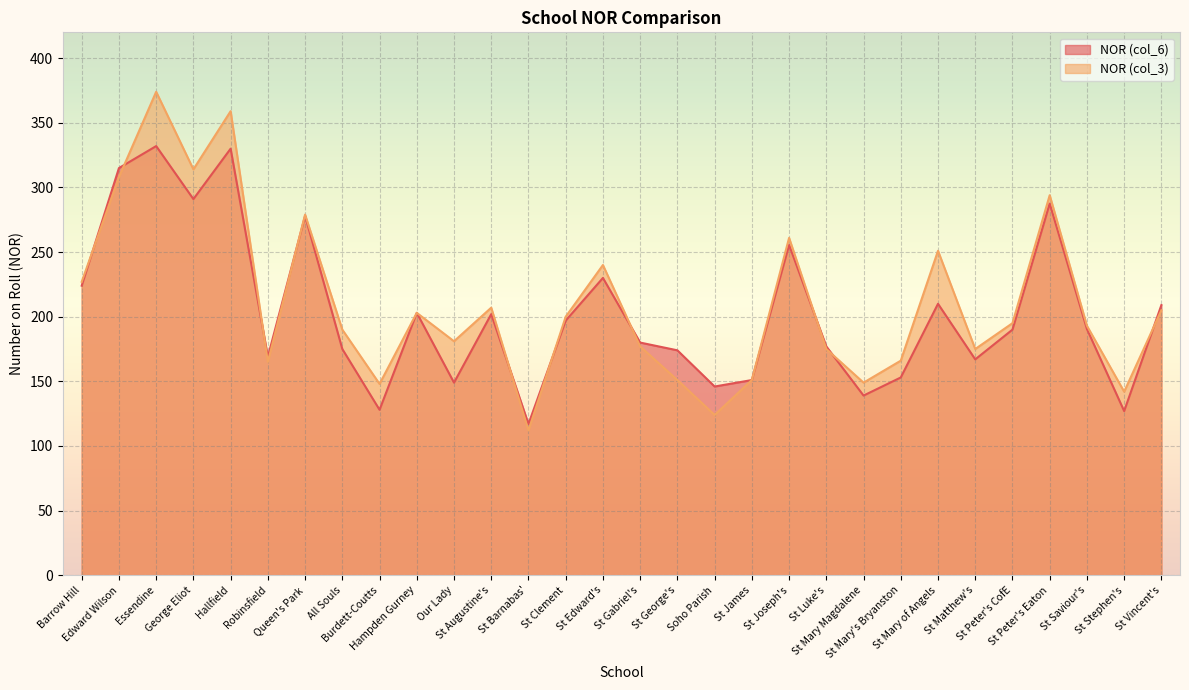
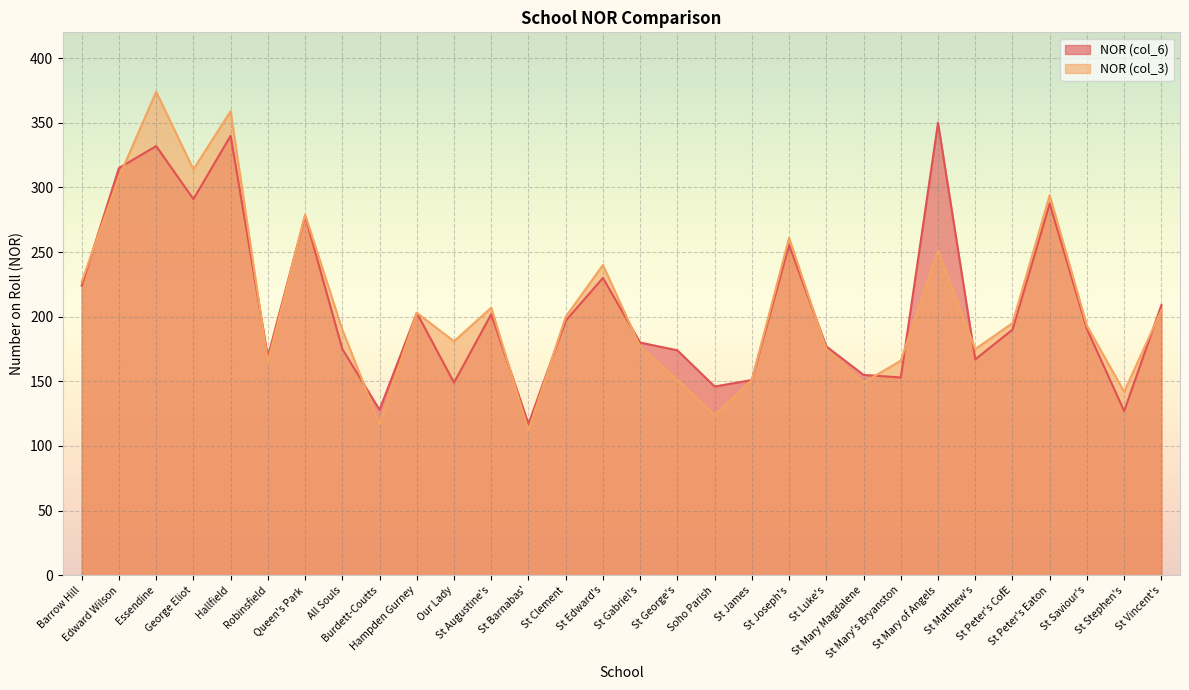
NOR (col_6), Hallfield: 330 -> 340
NOR (col_3), Burdett-Coutts: 148 -> 117
NOR (col_6), St Mary Magdalene: 139 -> 155
NOR (col_6), St Mary of Angels: 210 -> 350
